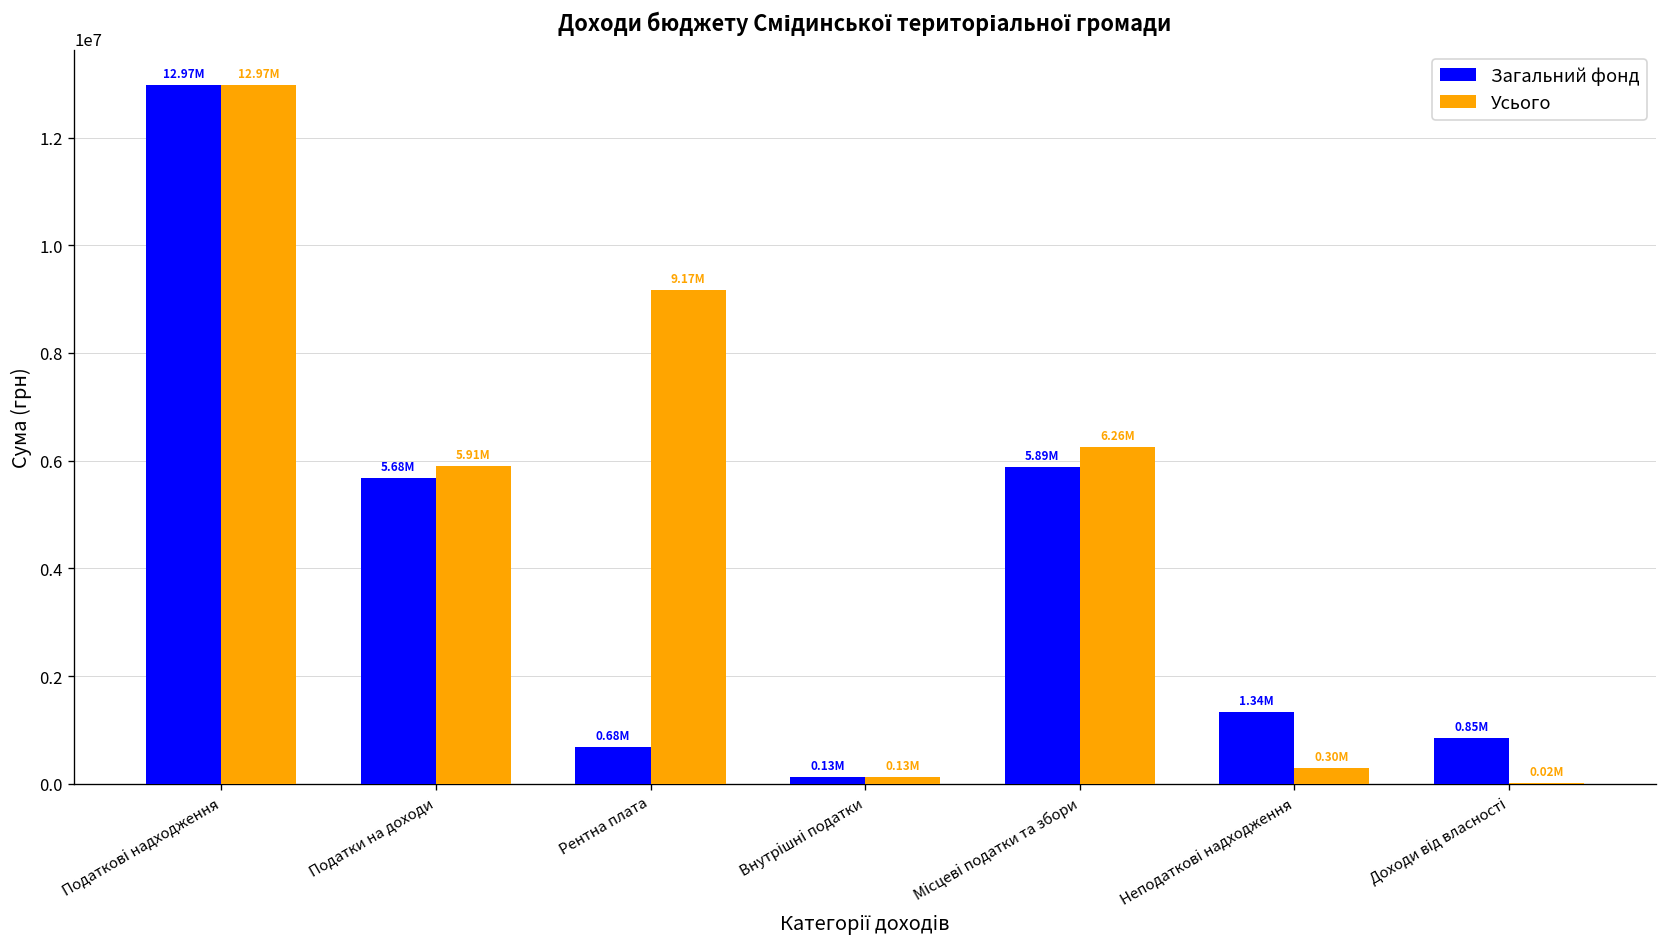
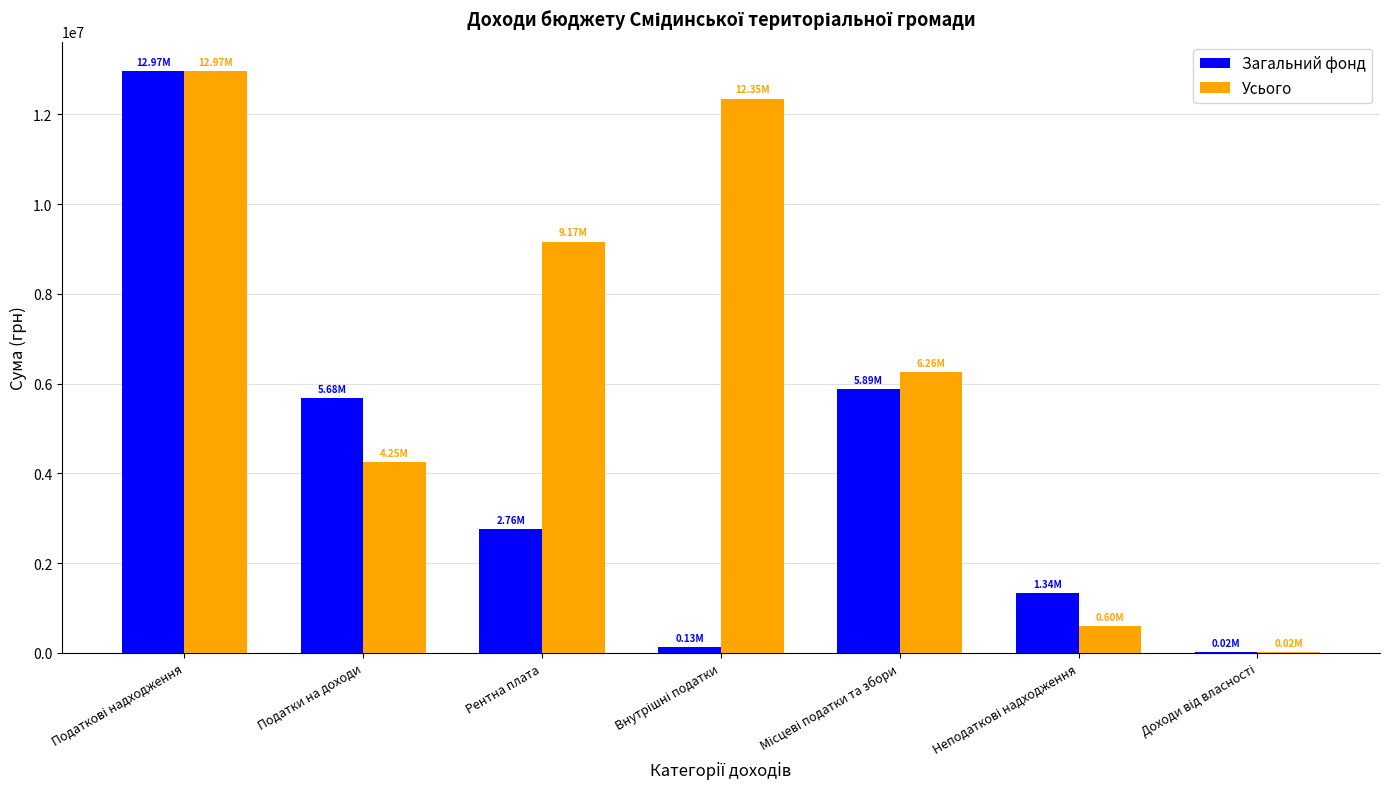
Усього, Податки на доходи: 5.91M -> 4.25M
Загальний фонд, Рентна плата: 0.68M -> 2.76M
Усього, Внутрішні податки: 0.13M -> 12.35M
Усього, Неподаткові надходження: 0.30M -> 0.60M
Загальний фонд, Доходи від власності: 0.85M -> 0.02M
